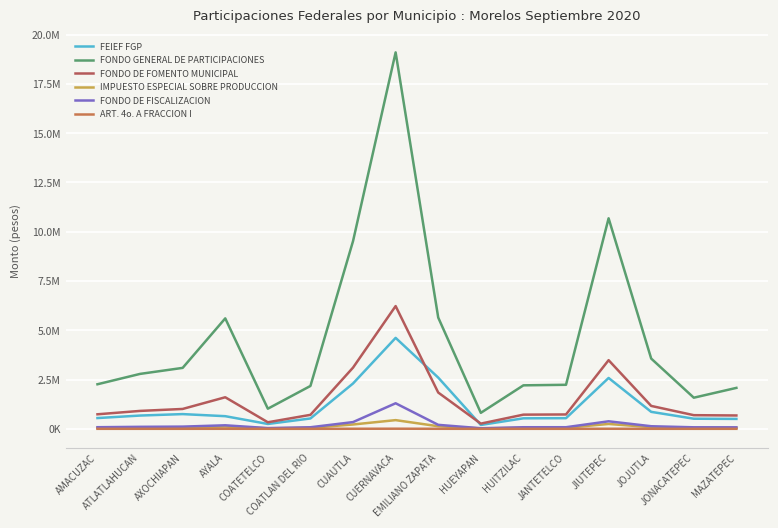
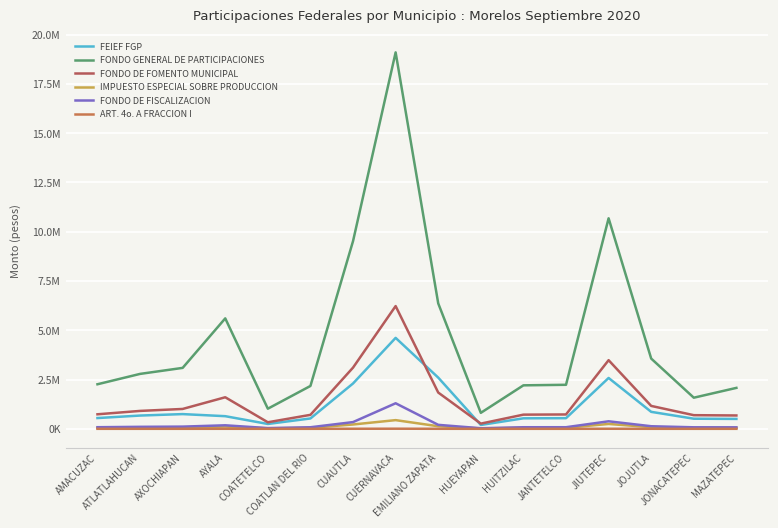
FONDO GENERAL DE PARTICIPACIONES, EMILIANO ZAPATA: 5600000 -> 6400000
